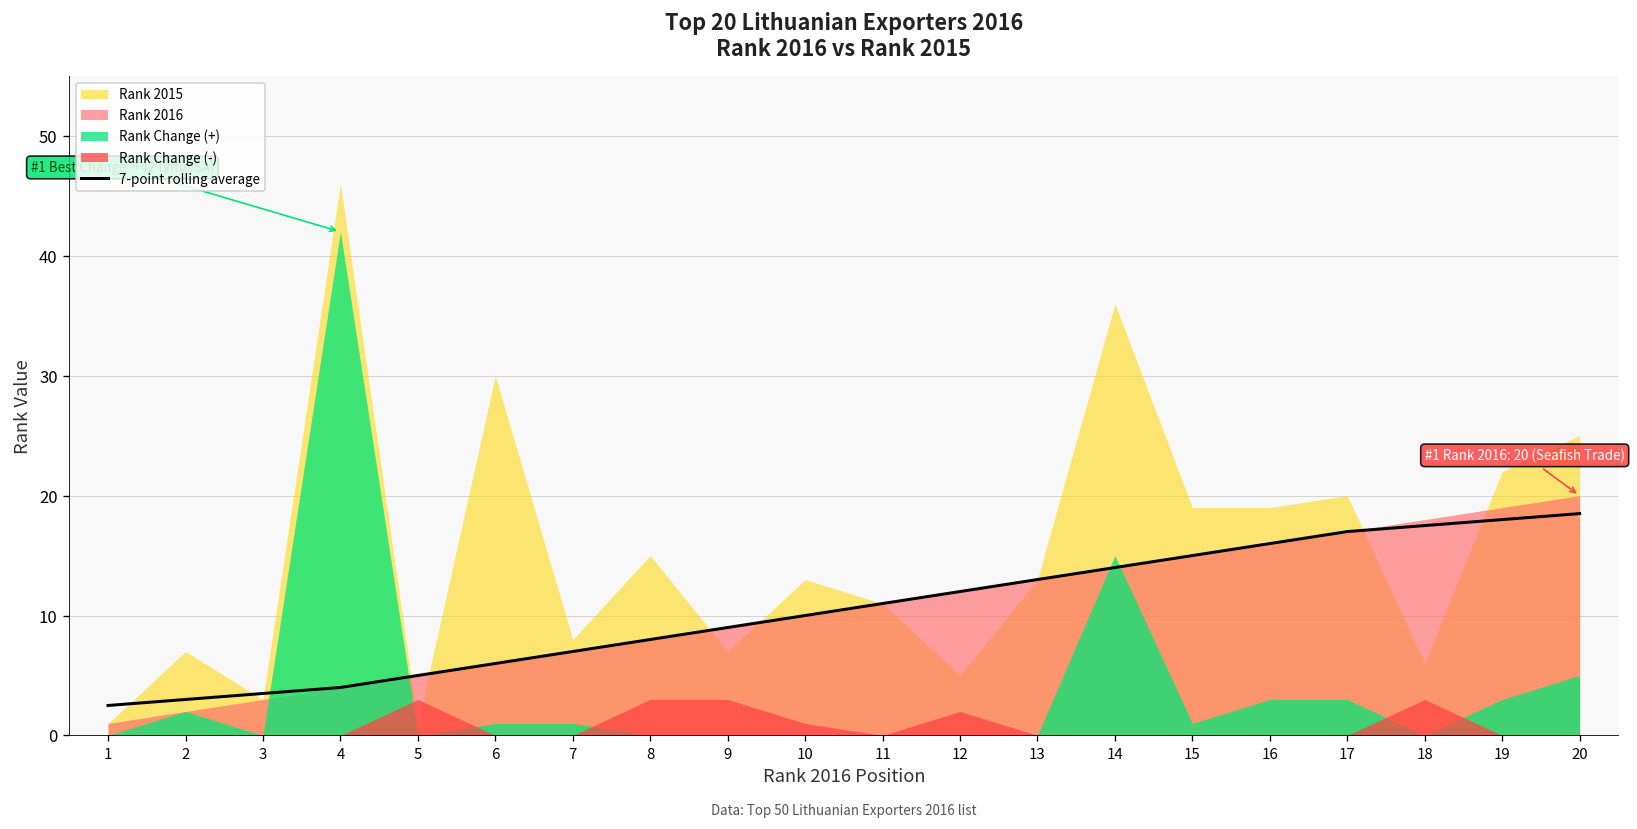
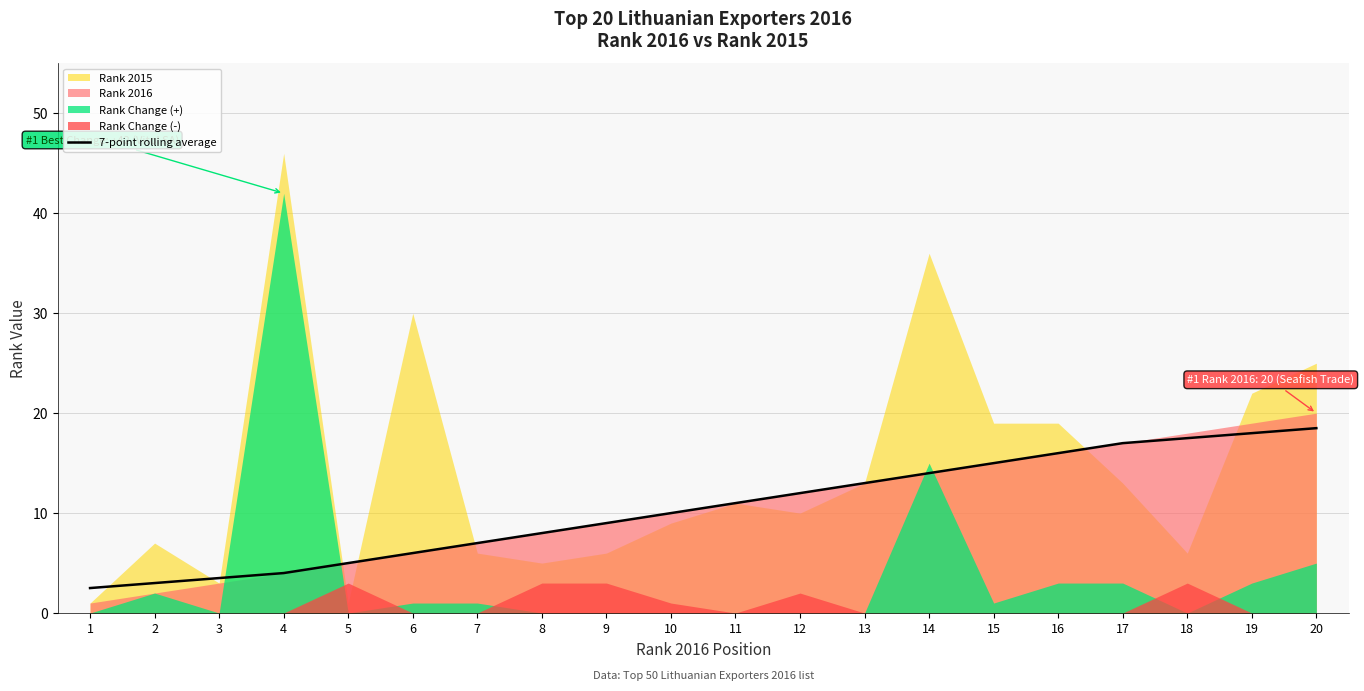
Rank 2015, 7: 8 -> 6
Rank 2015, 8: 15 -> 5
Rank 2015, 9: 7 -> 6
Rank 2015, 10: 13 -> 9
Rank 2015, 12: 5 -> 10
Rank 2015, 17: 20 -> 13
